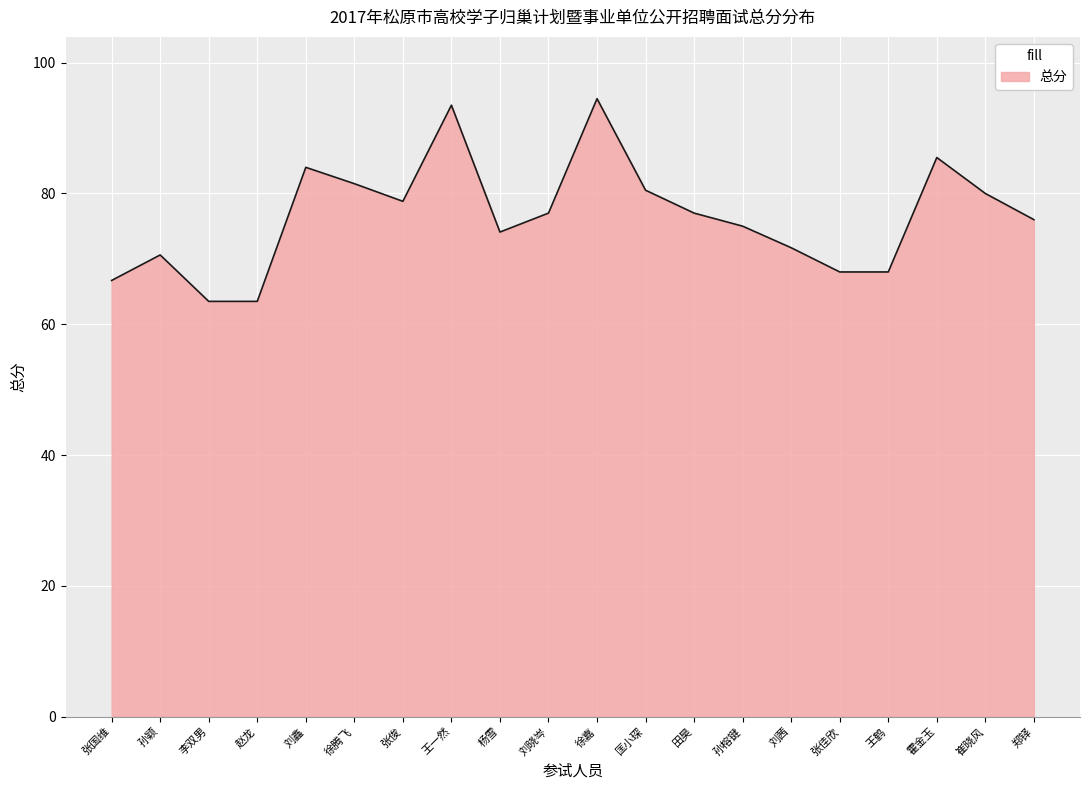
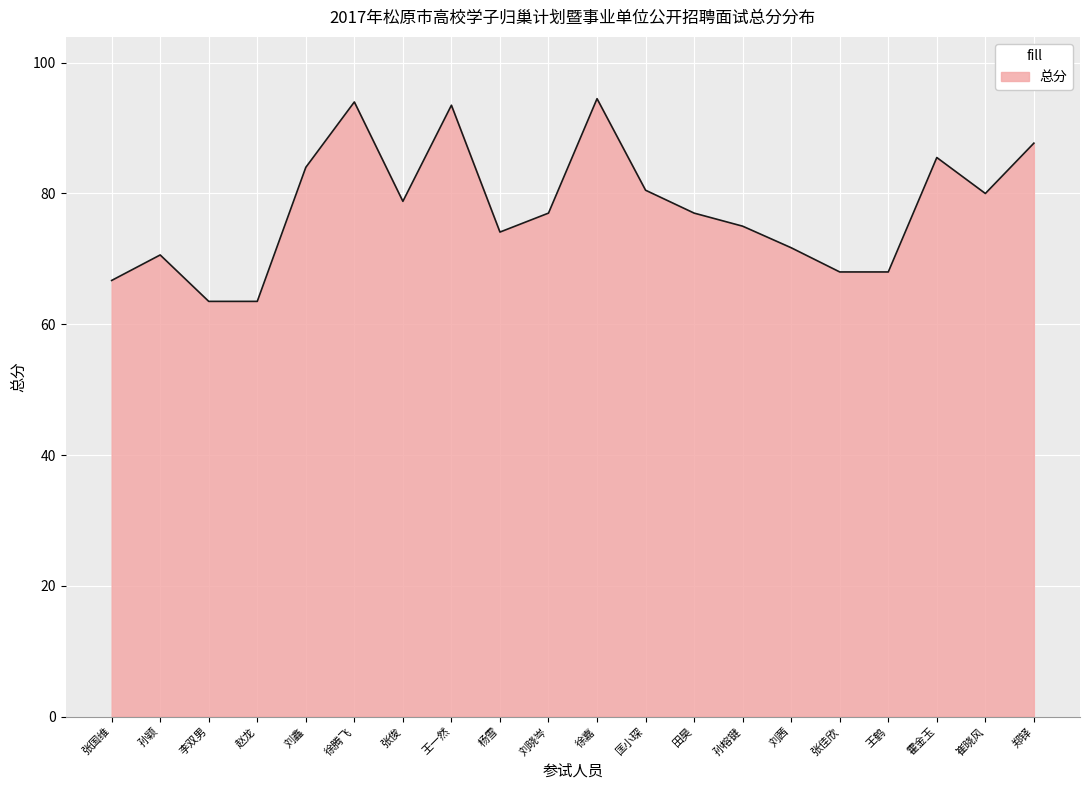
徐腾飞: 82 -> 94
郑铎: 76 -> 88
